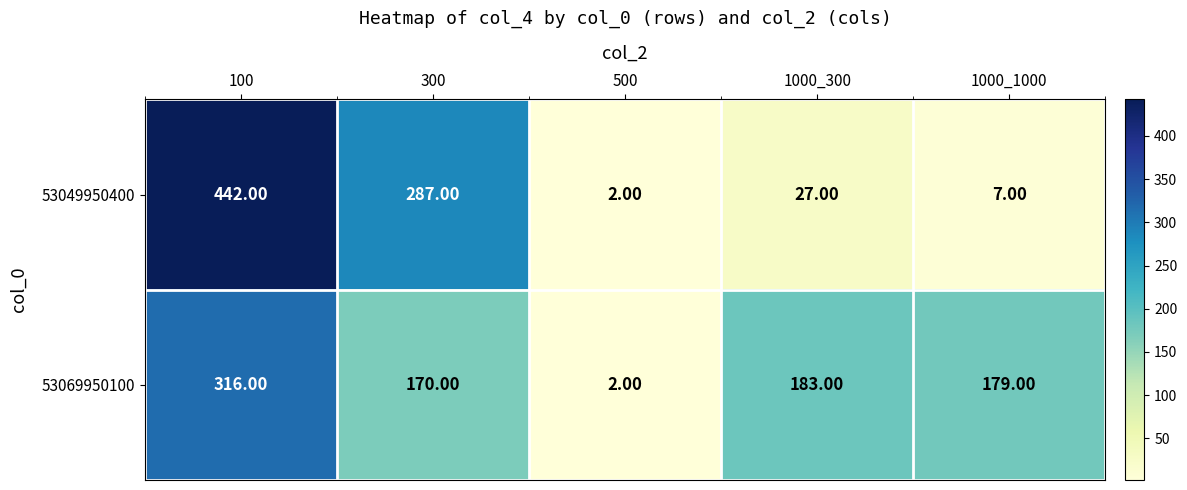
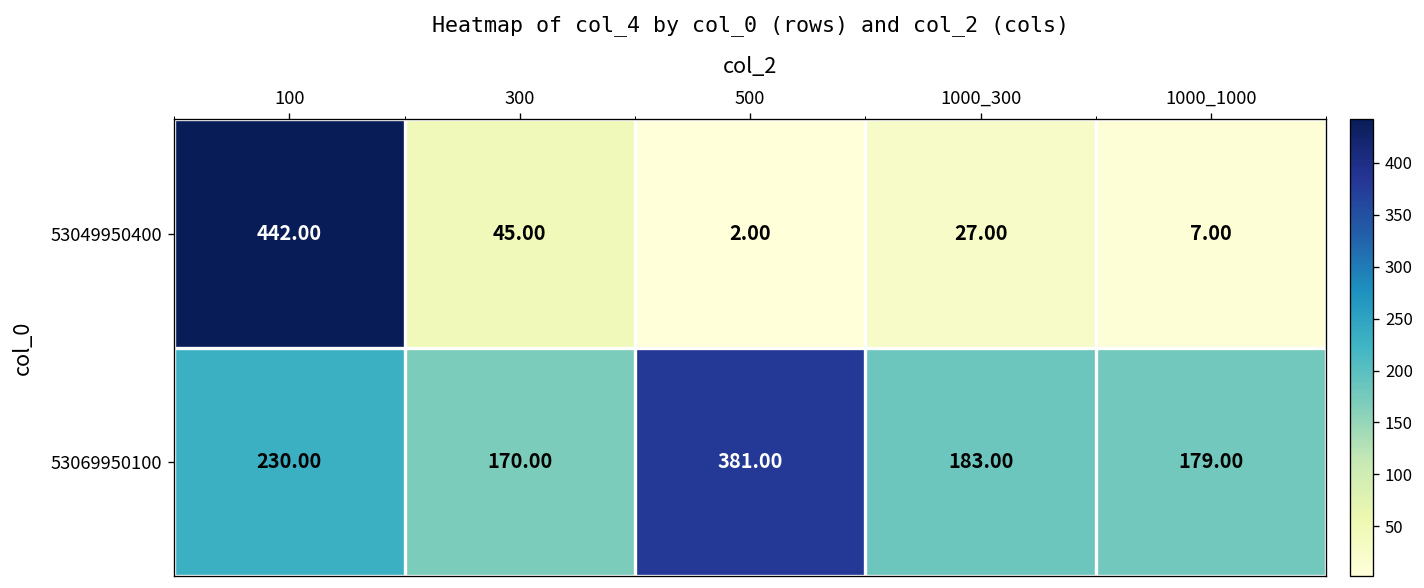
53049950400, 300: 287.00 -> 45.00
53069950100, 100: 316.00 -> 230.00
53069950100, 500: 2.00 -> 381.00
